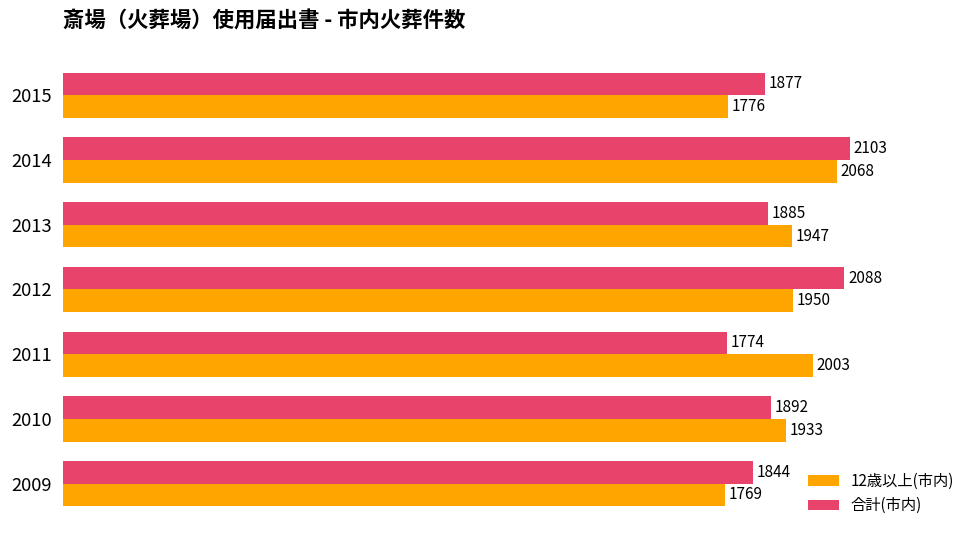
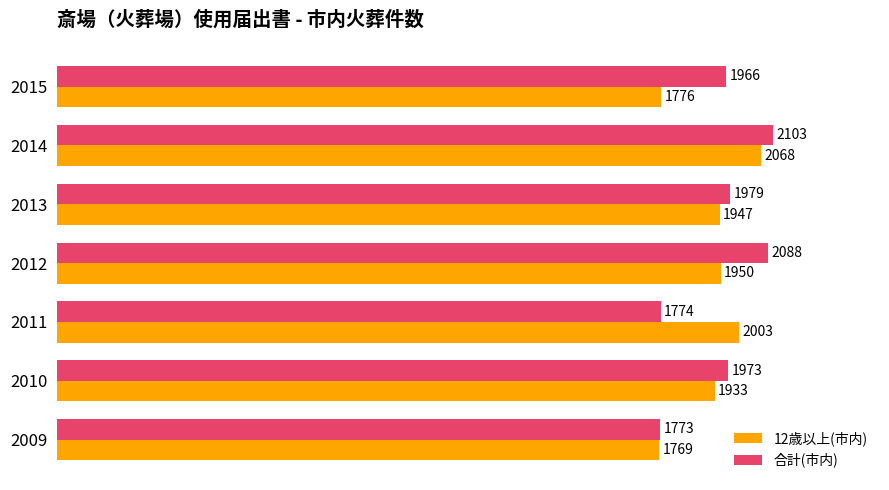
合計(市内), 2015: 1877 -> 1966
合計(市内), 2013: 1885 -> 1979
合計(市内), 2010: 1892 -> 1973
合計(市内), 2009: 1844 -> 1773
